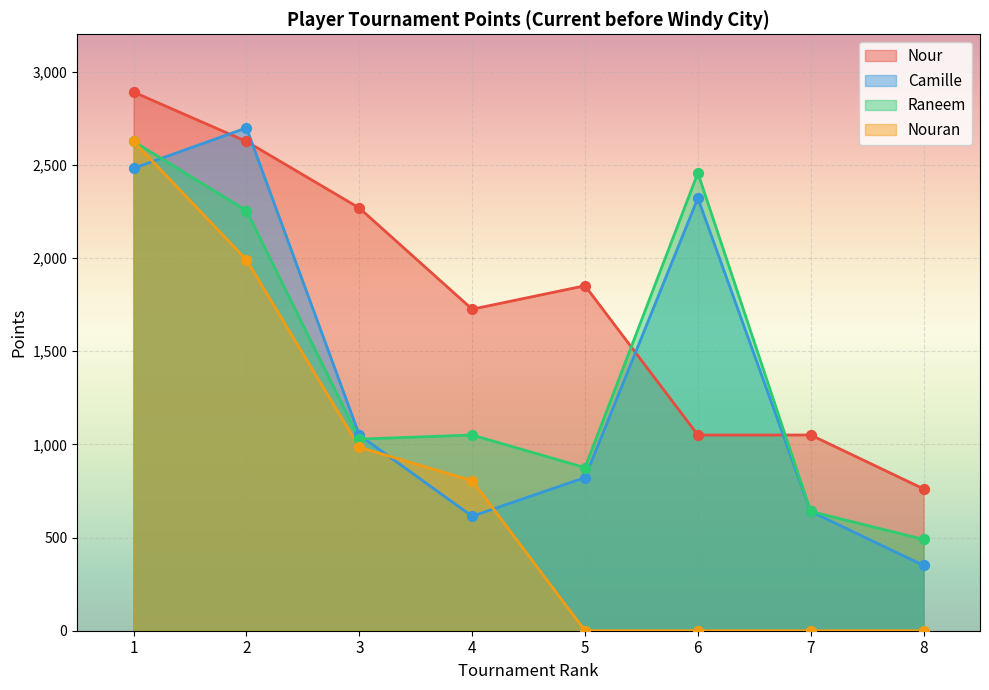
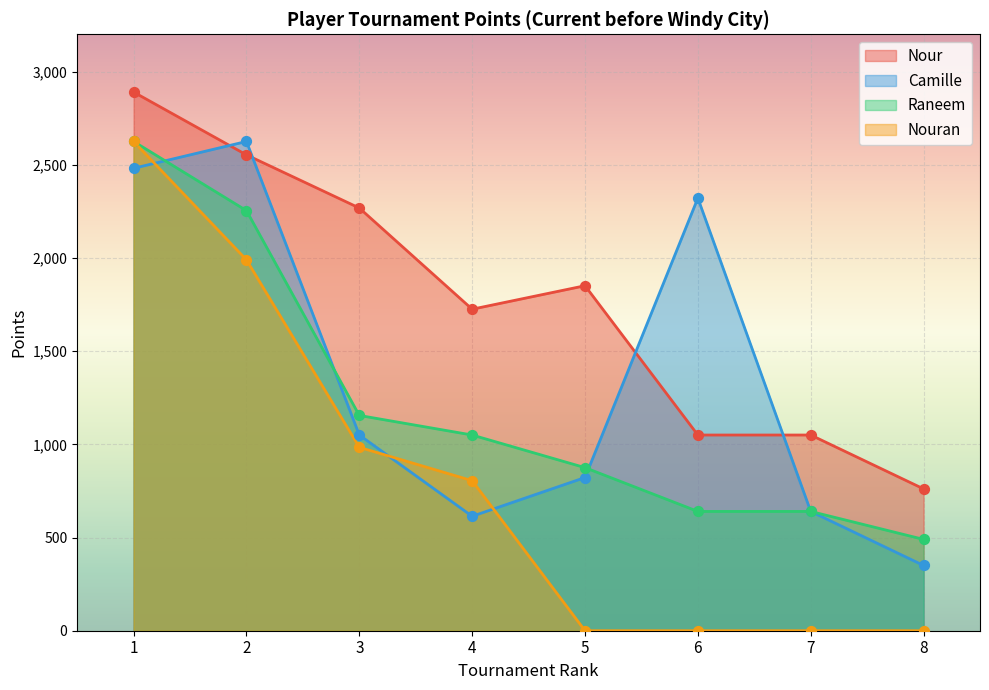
Nour, 2: 2,630 -> 2,550
Camille, 2: 2,700 -> 2,630
Raneem, 3: 1,030 -> 1,160
Raneem, 6: 2,460 -> 640
